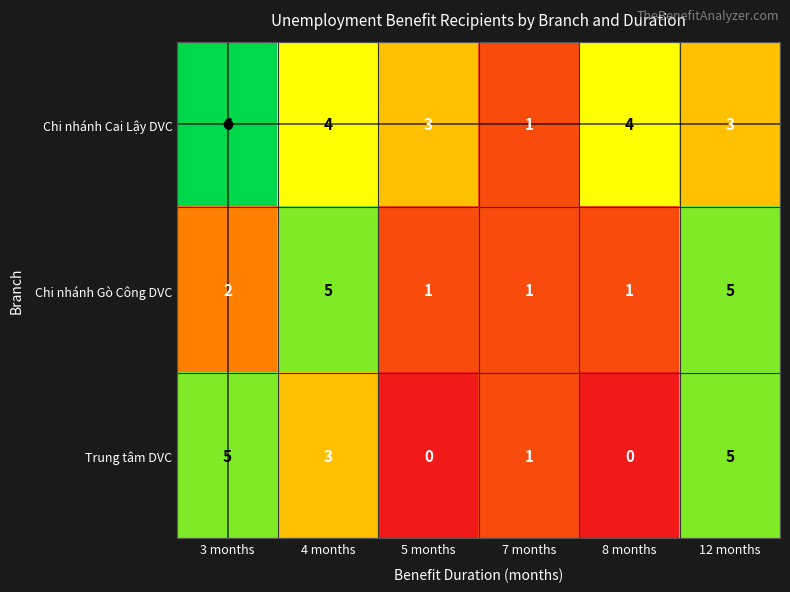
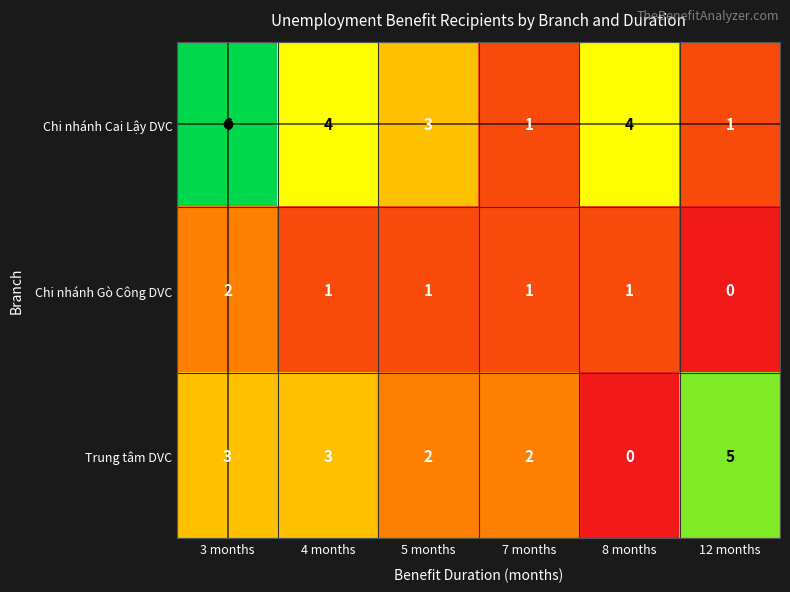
Chi nhánh Cai Lậy DVC, 12 months: 3 -> 1
Chi nhánh Gò Công DVC, 4 months: 5 -> 1
Chi nhánh Gò Công DVC, 12 months: 5 -> 0
Trung tâm DVC, 3 months: 5 -> 3
Trung tâm DVC, 5 months: 0 -> 2
Trung tâm DVC, 7 months: 1 -> 2
